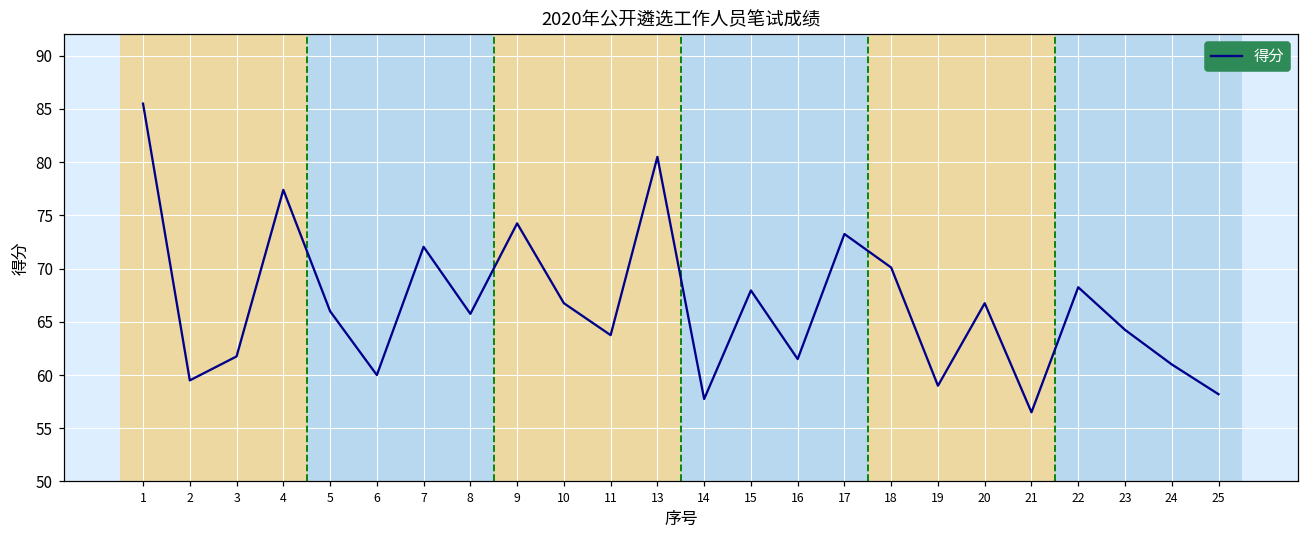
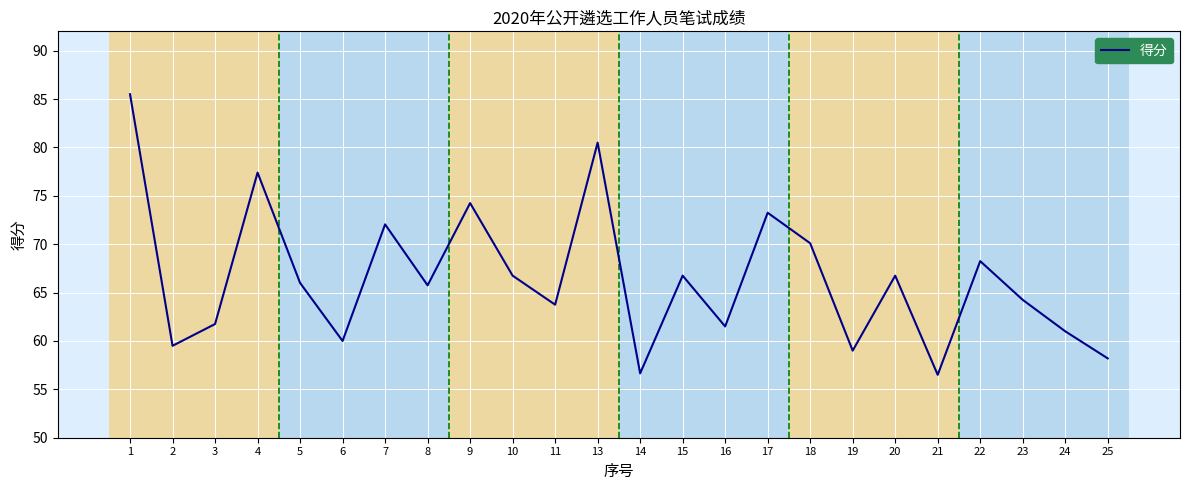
14: 58 -> 57
15: 68 -> 67
